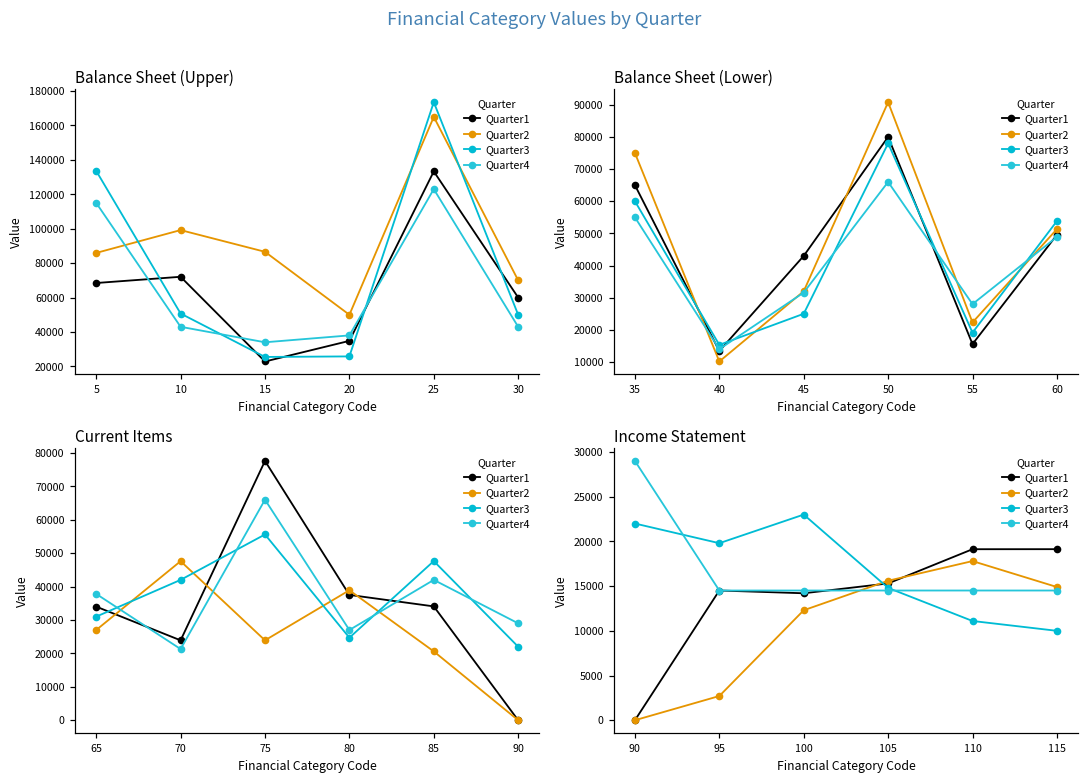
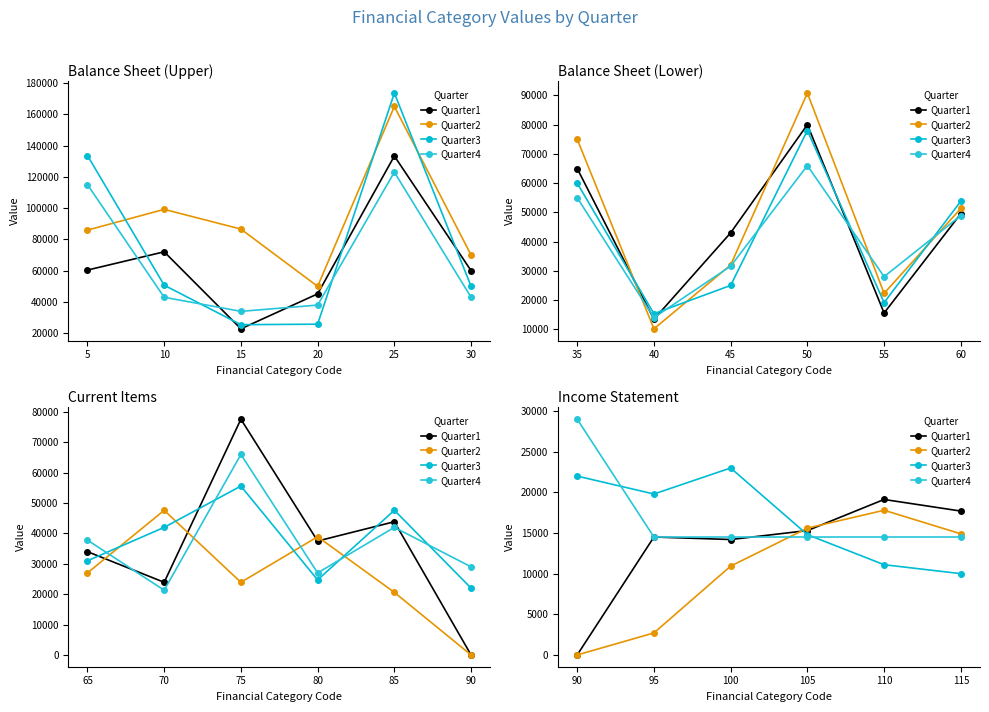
Balance Sheet (Upper), Quarter1, 5: 68000 -> 60000
Balance Sheet (Upper), Quarter1, 20: 35000 -> 45000
Current Items, Quarter1, 85: 34000 -> 44000
Income Statement, Quarter2, 100: 12000 -> 11000
Income Statement, Quarter1, 115: 19000 -> 18000
